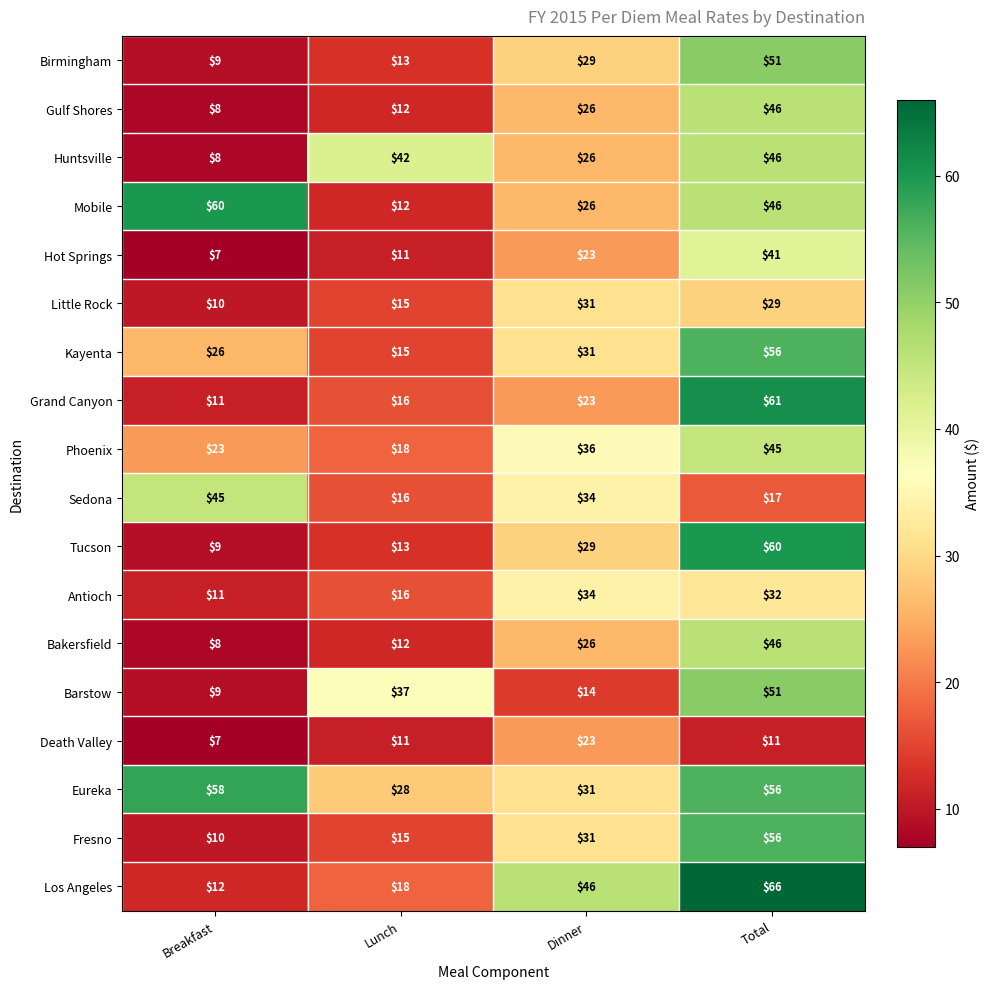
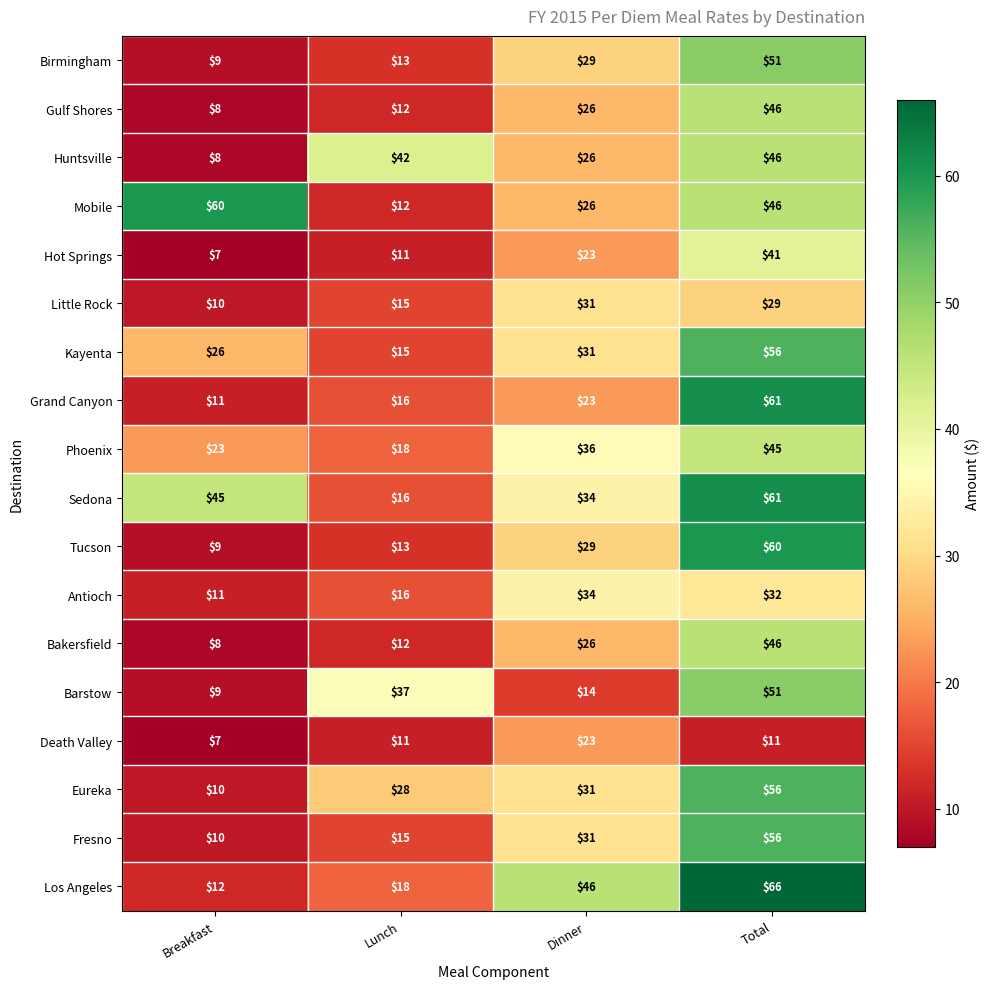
Sedona, Total: $17 -> $61
Eureka, Breakfast: $58 -> $10
